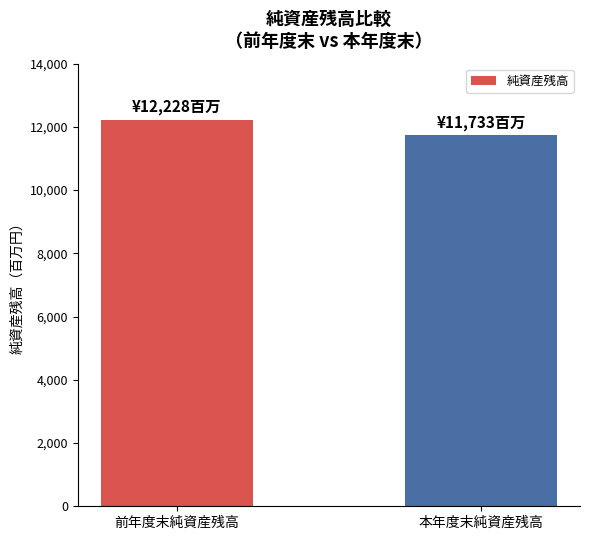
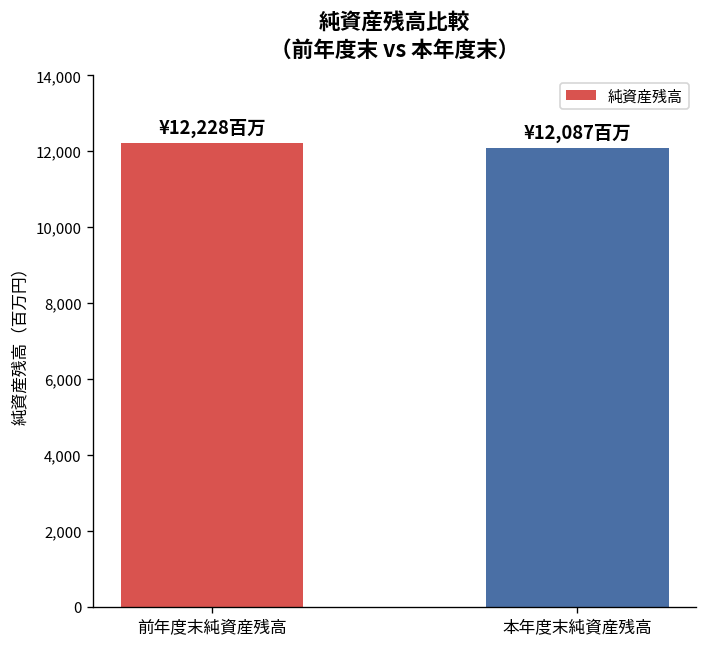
本年度末純資産残高: ¥11,733 -> ¥12,087
